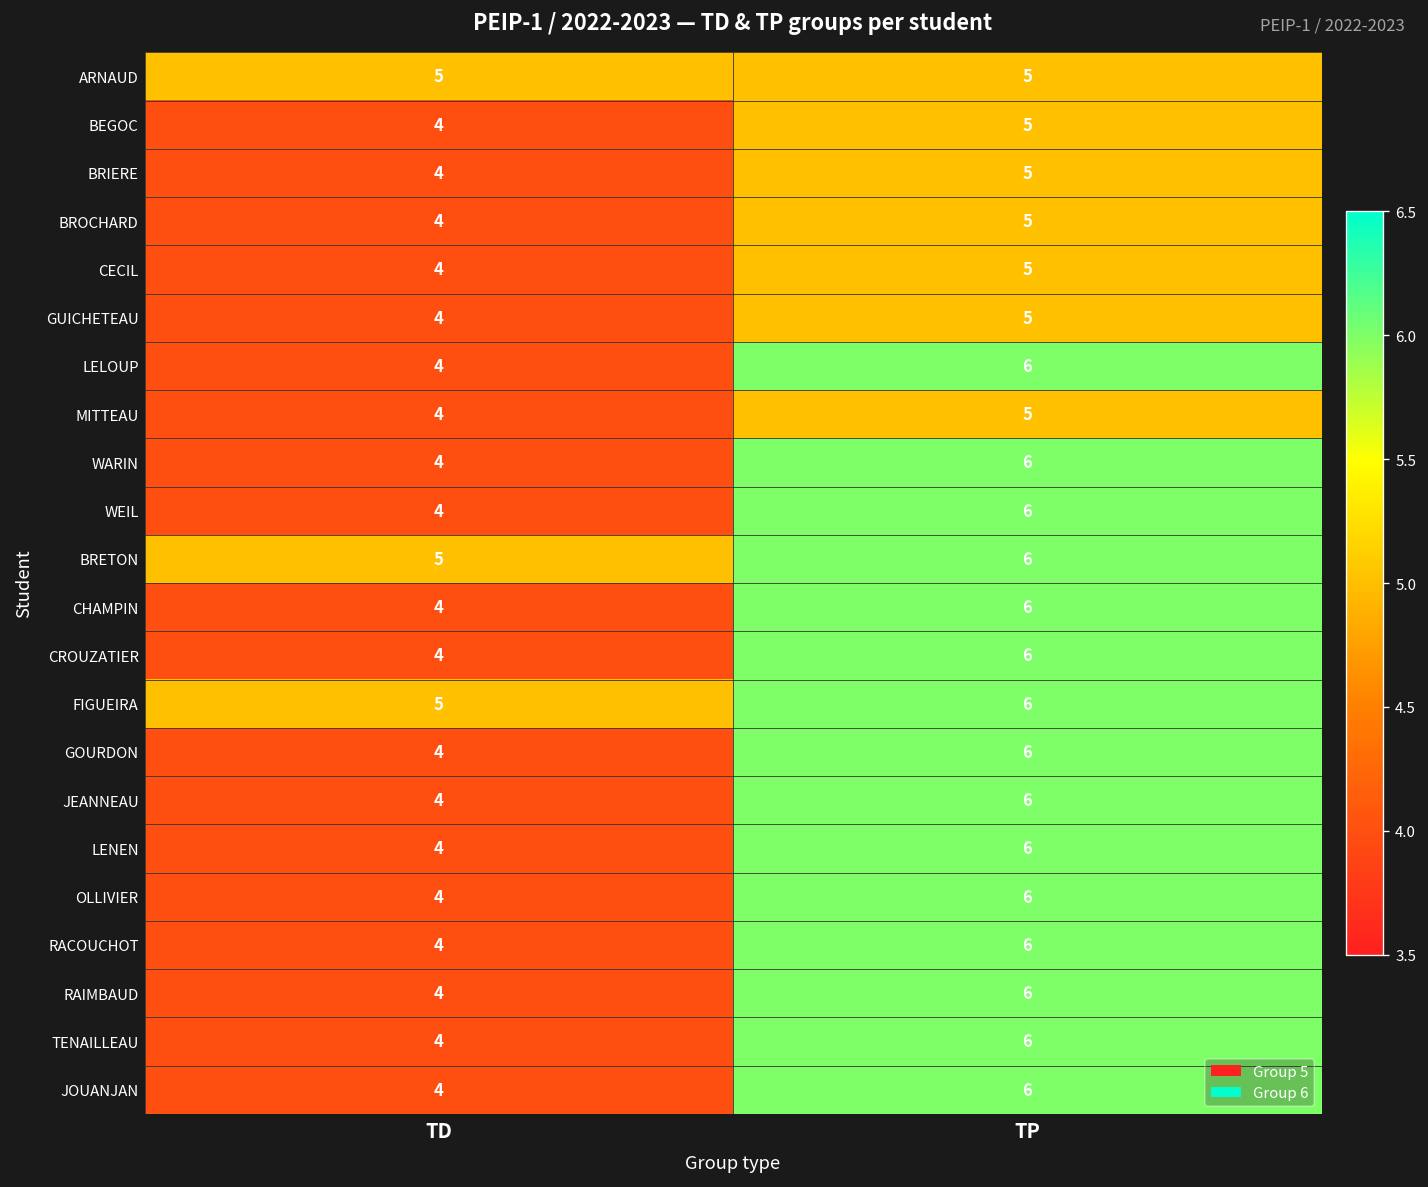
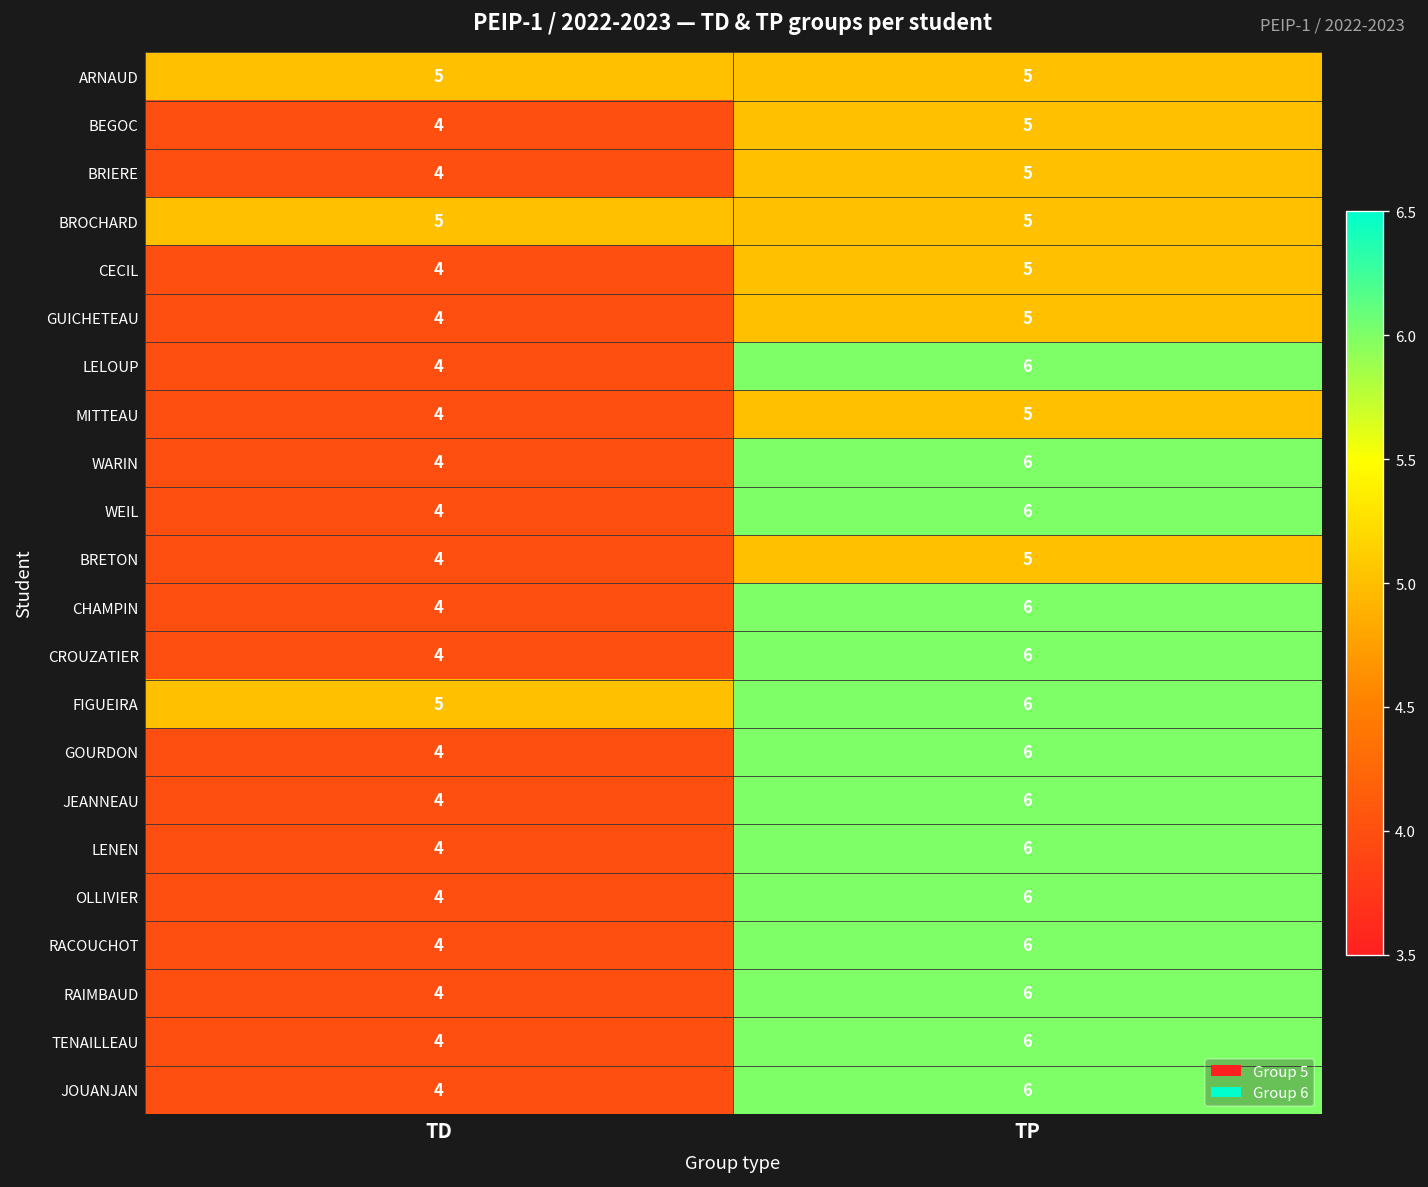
BROCHARD, TD: 4 -> 5
BRETON, TD: 5 -> 4
BRETON, TP: 6 -> 5
